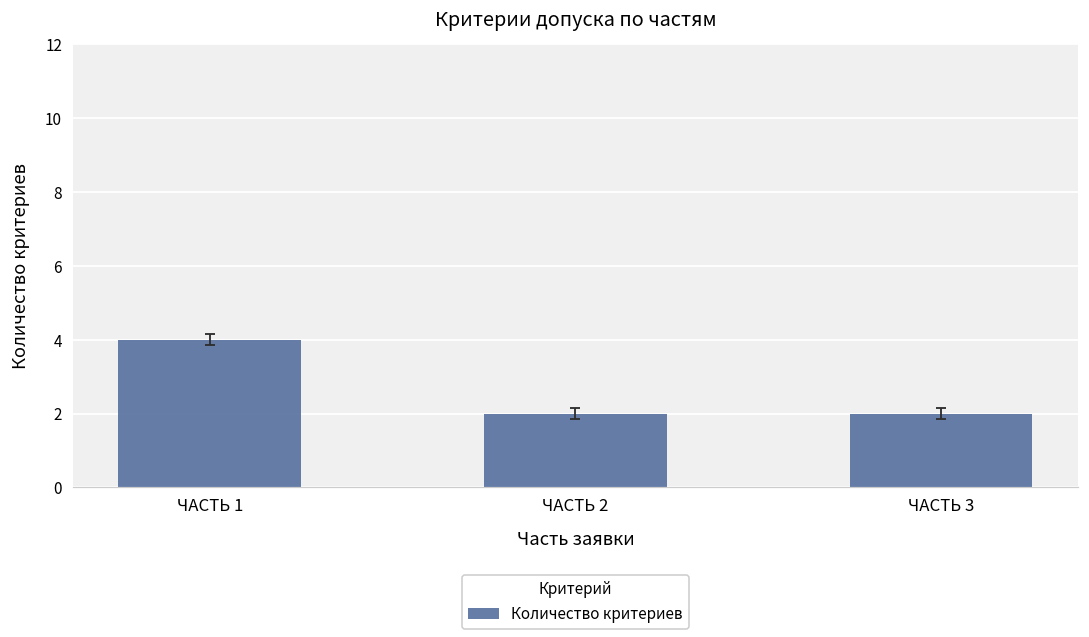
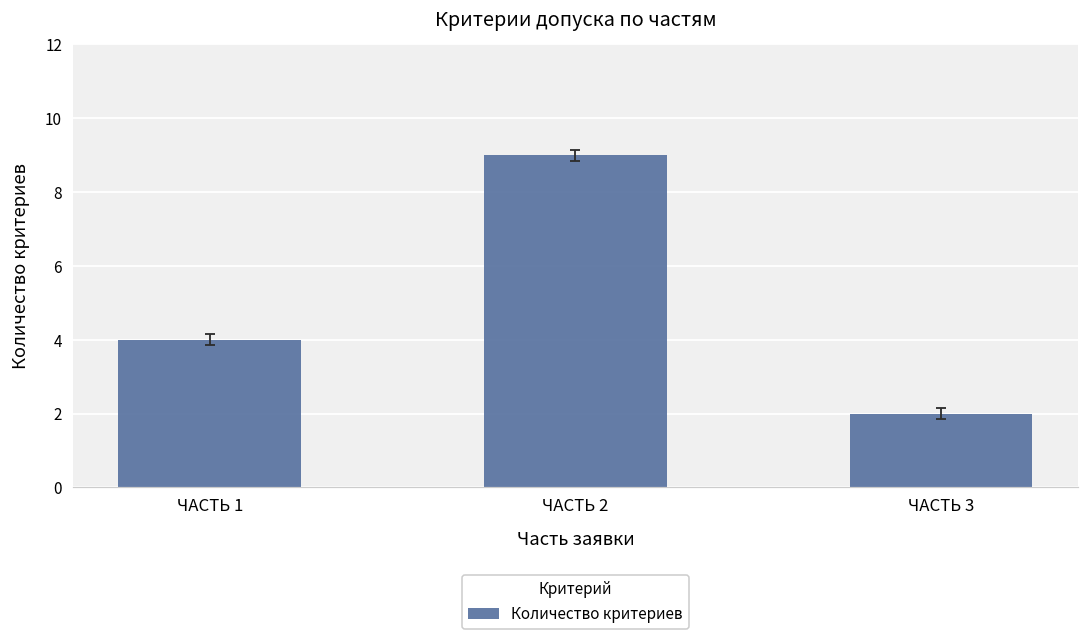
Количество критериев, ЧАСТЬ 2: 2 -> 9
